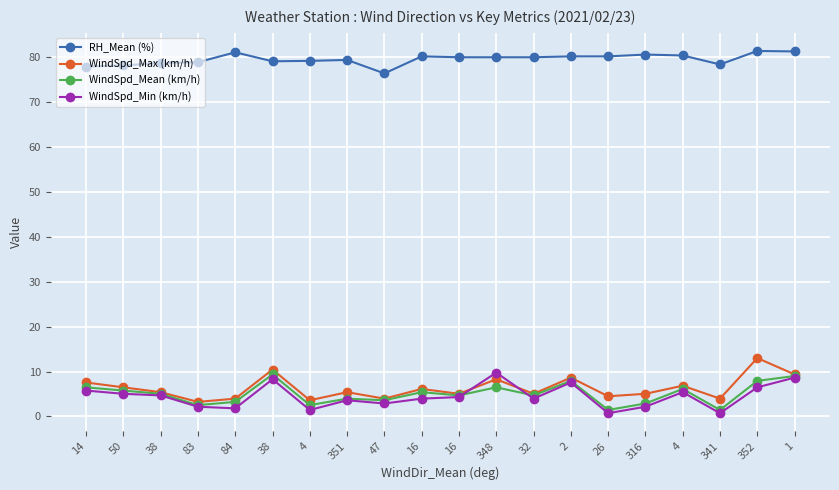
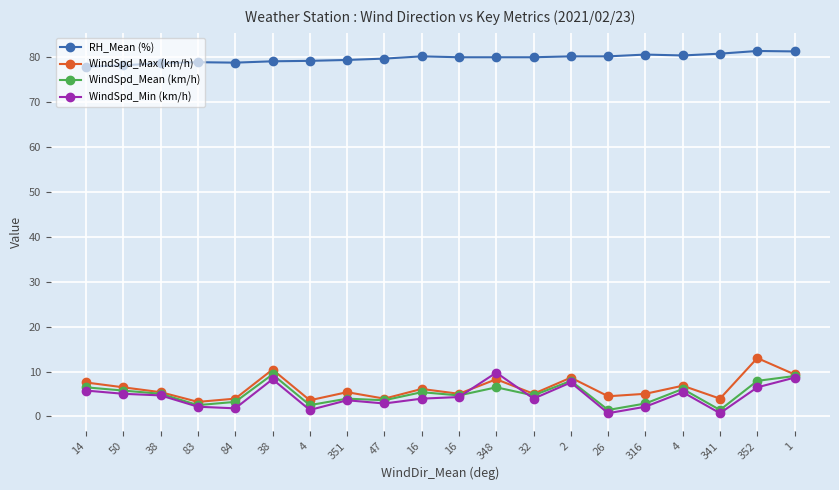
RH_Mean (%), 84: 81 -> 79
RH_Mean (%), 47: 76 -> 80
RH_Mean (%), 341: 78 -> 81
